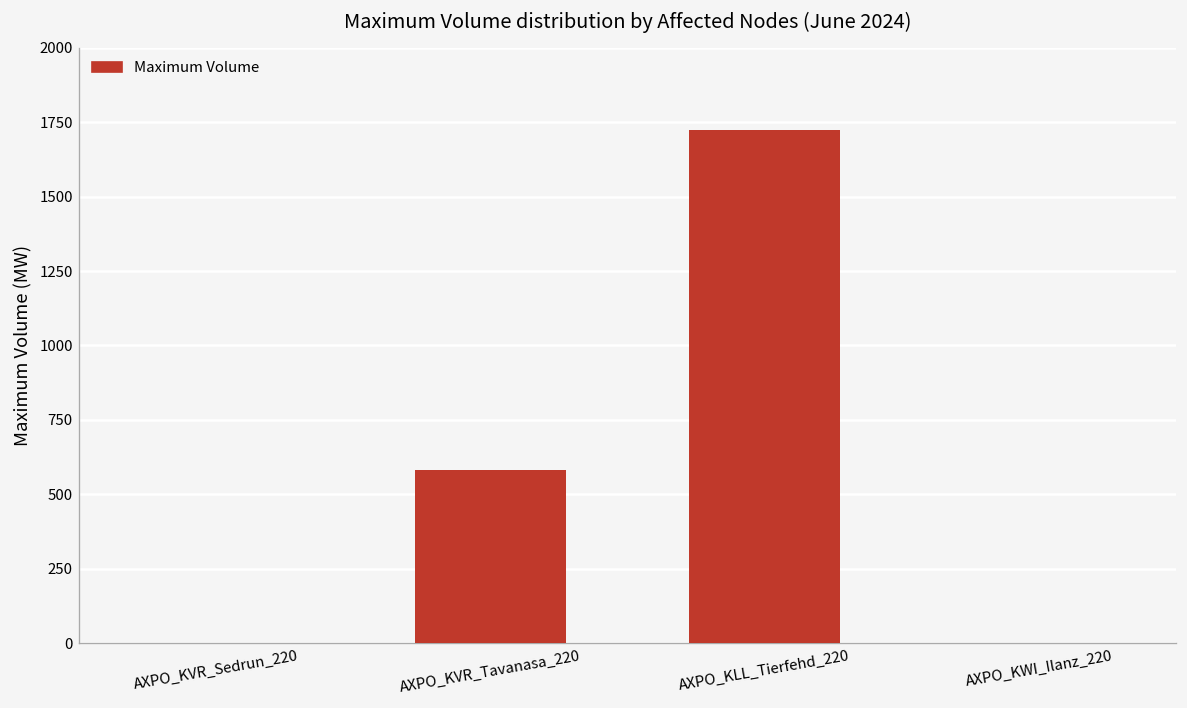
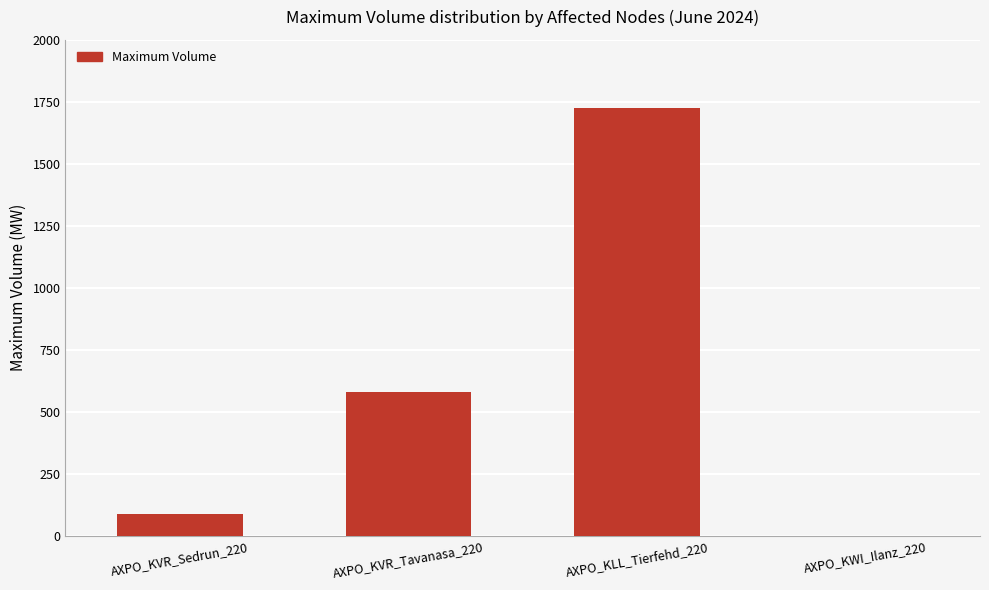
AXPO_KVR_Sedrun_220: 0 -> 90
